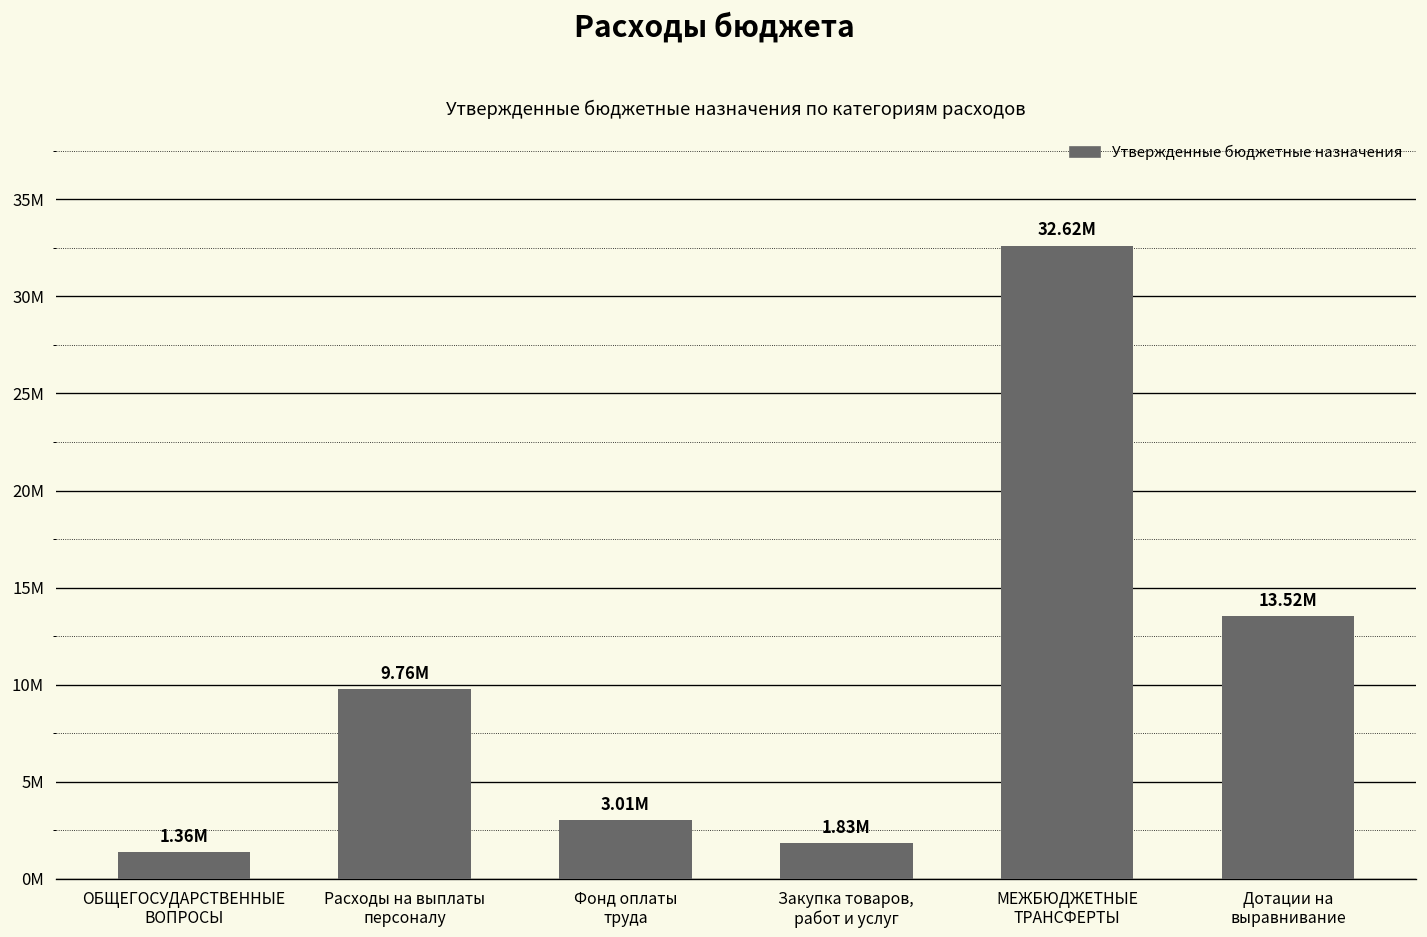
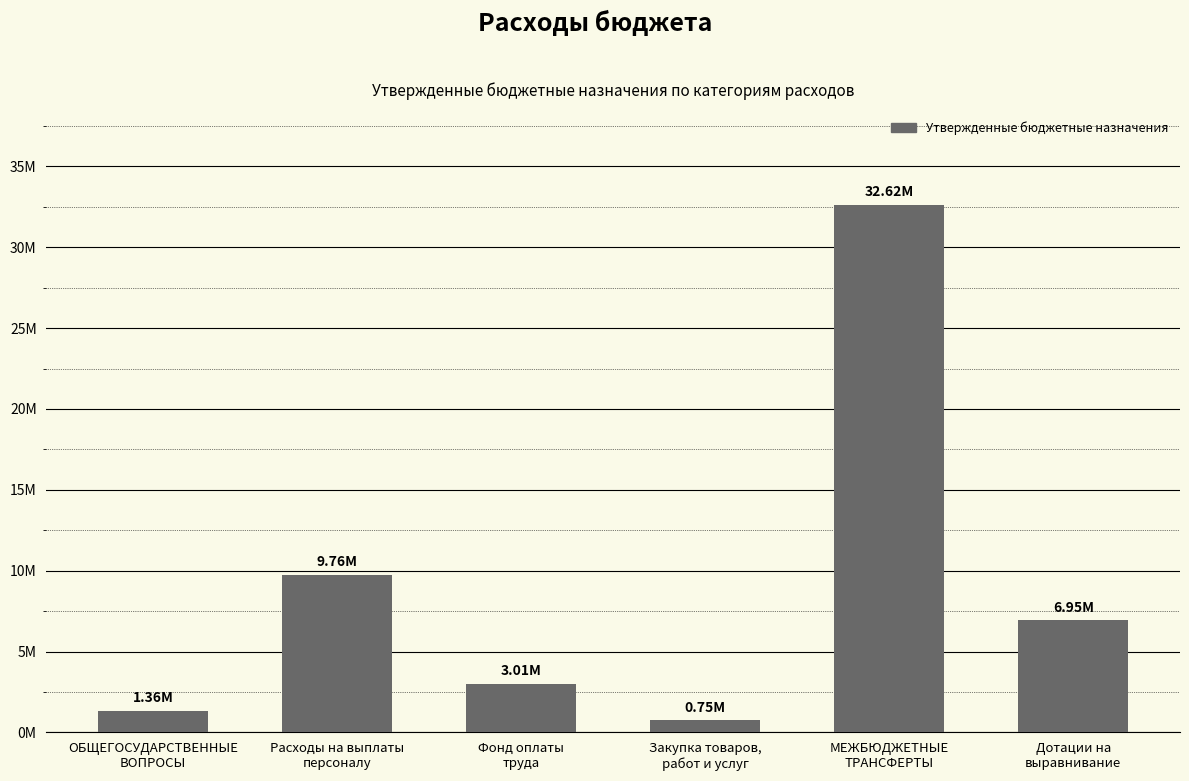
Закупка товаров, работ и услуг: 1.83M -> 0.75M
Дотации на выравнивание: 13.52M -> 6.95M
